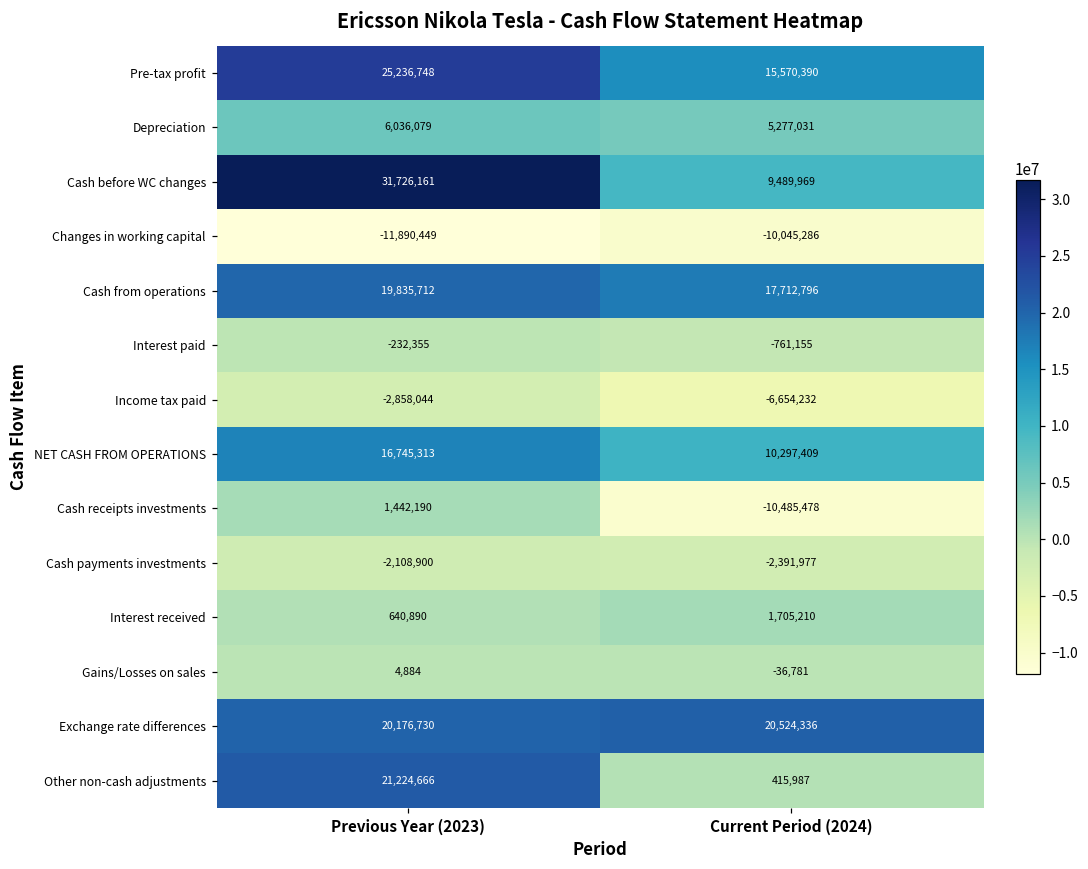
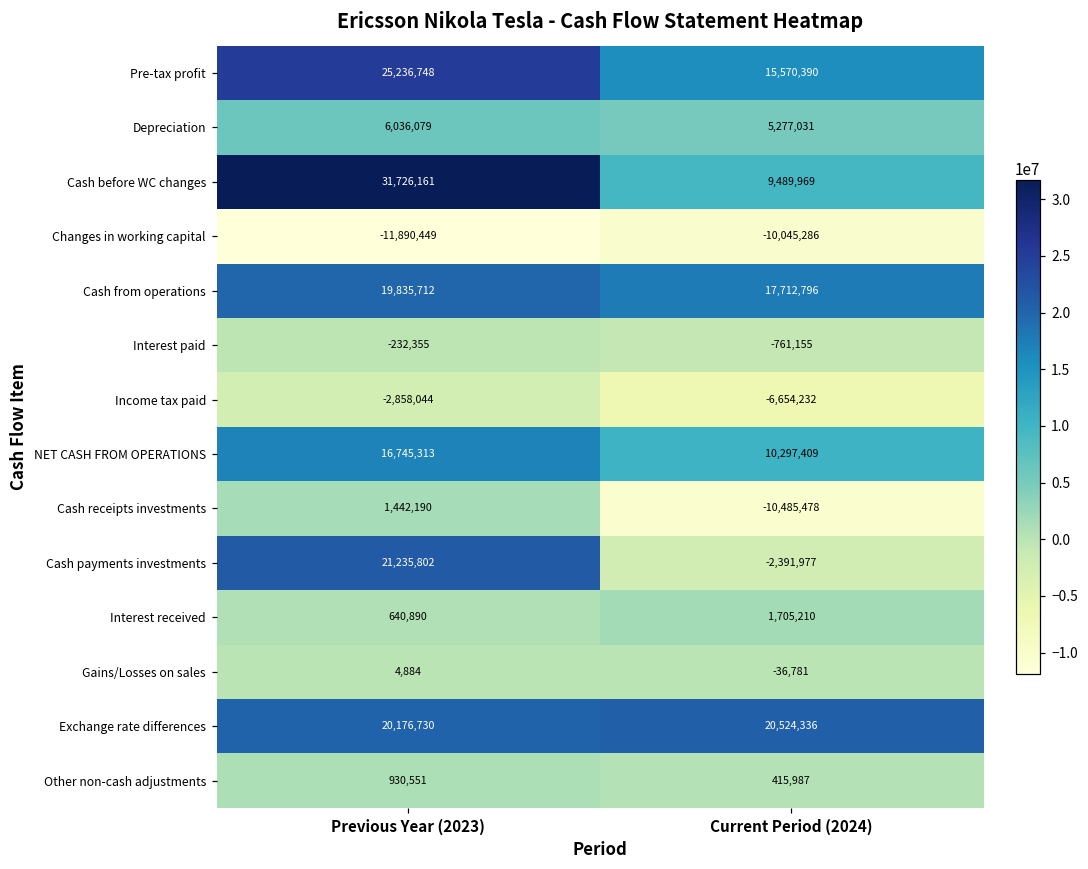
Cash payments investments, Previous Year (2023): -2,108,900 -> 21,235,802
Other non-cash adjustments, Previous Year (2023): 21,224,666 -> 930,551
